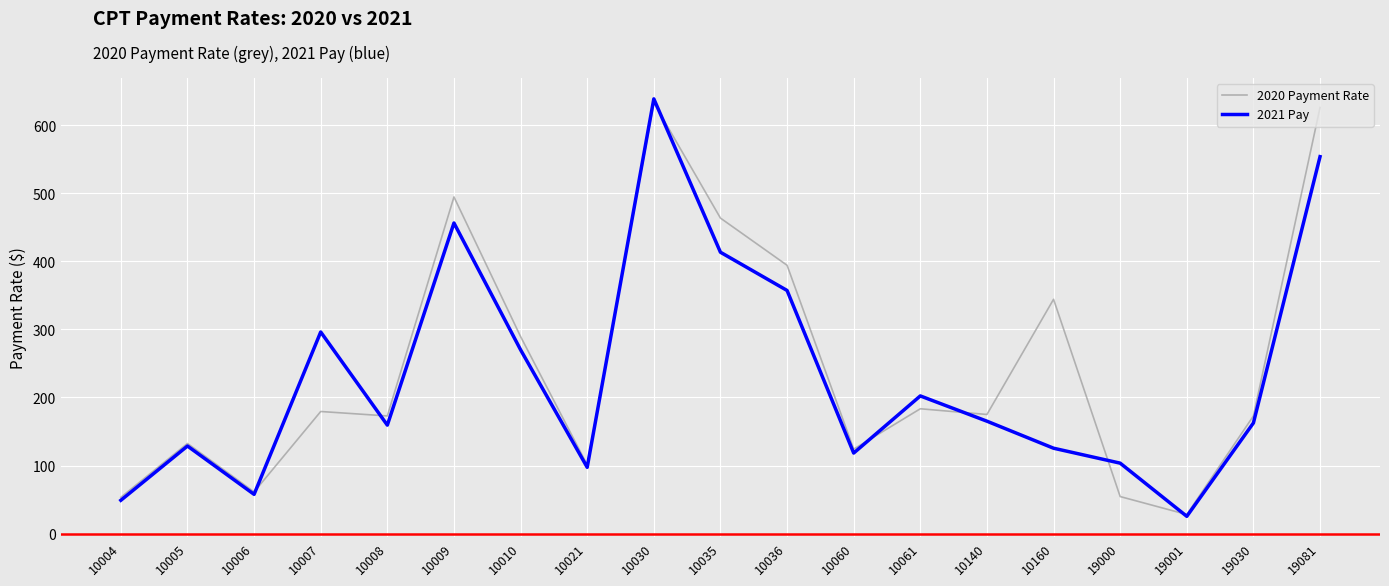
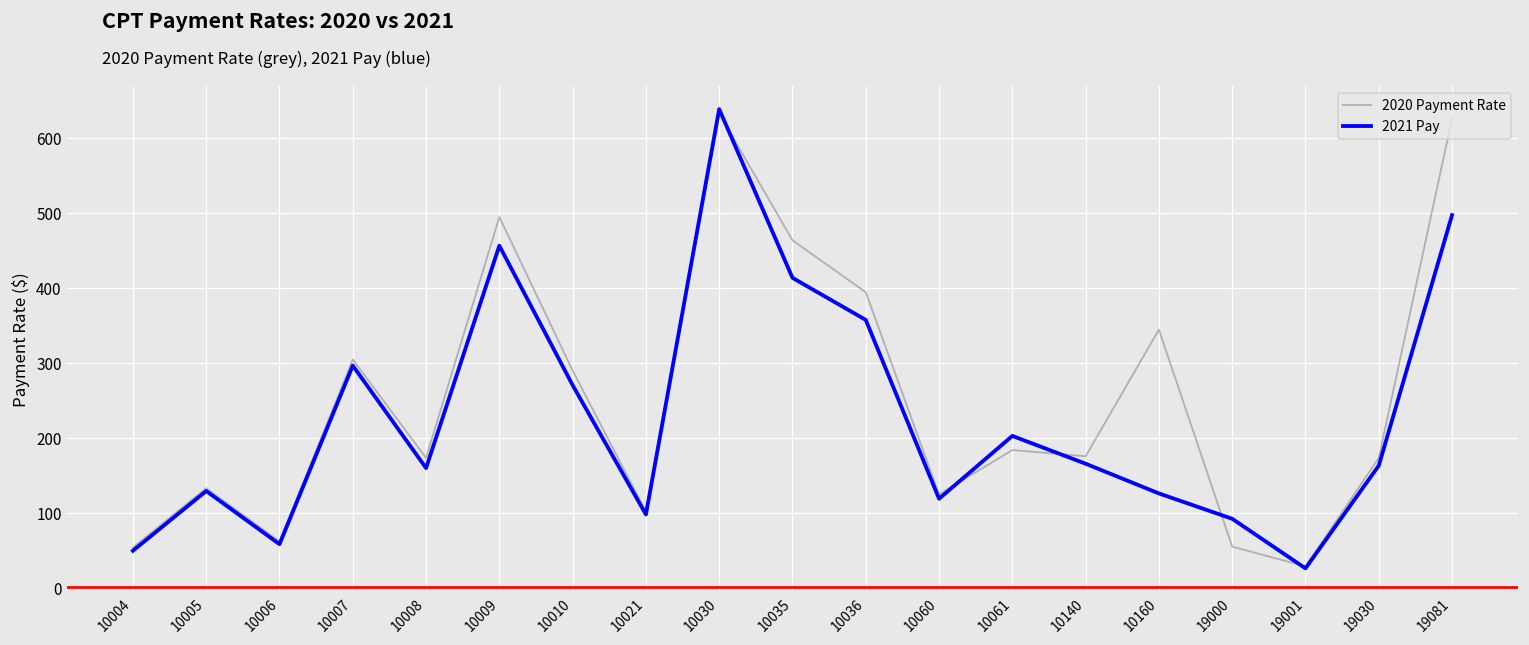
2020 Payment Rate, 10007: 180 -> 300
2021 Pay, 19000: 100 -> 90
2021 Pay, 19081: 550 -> 500
